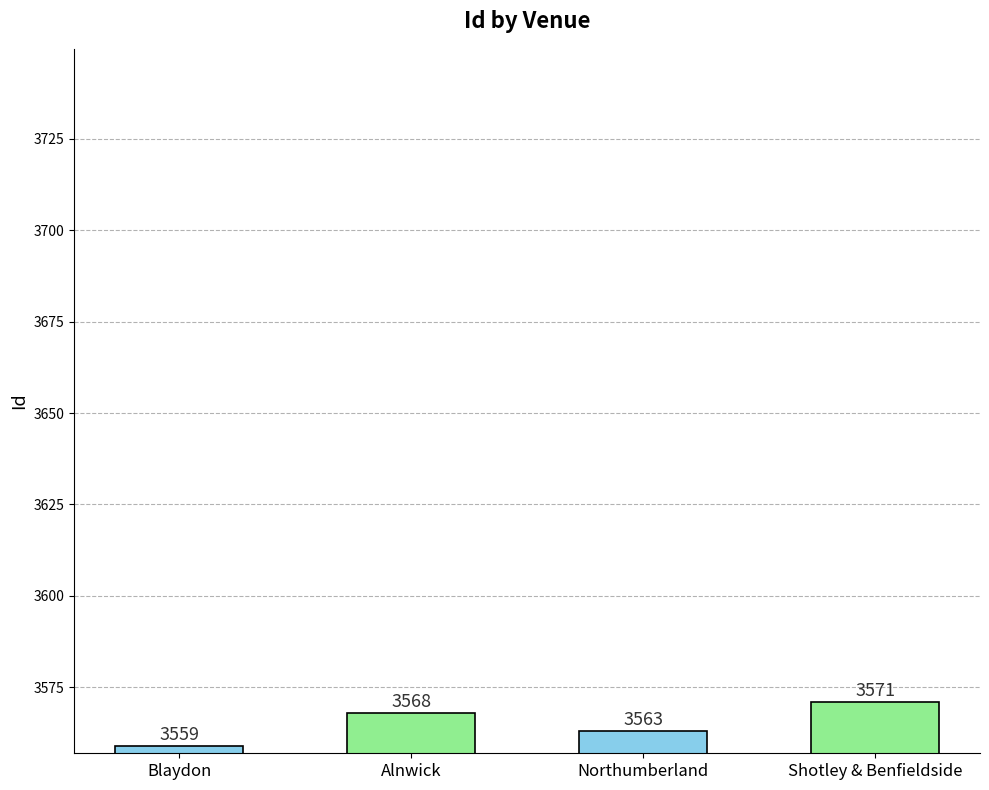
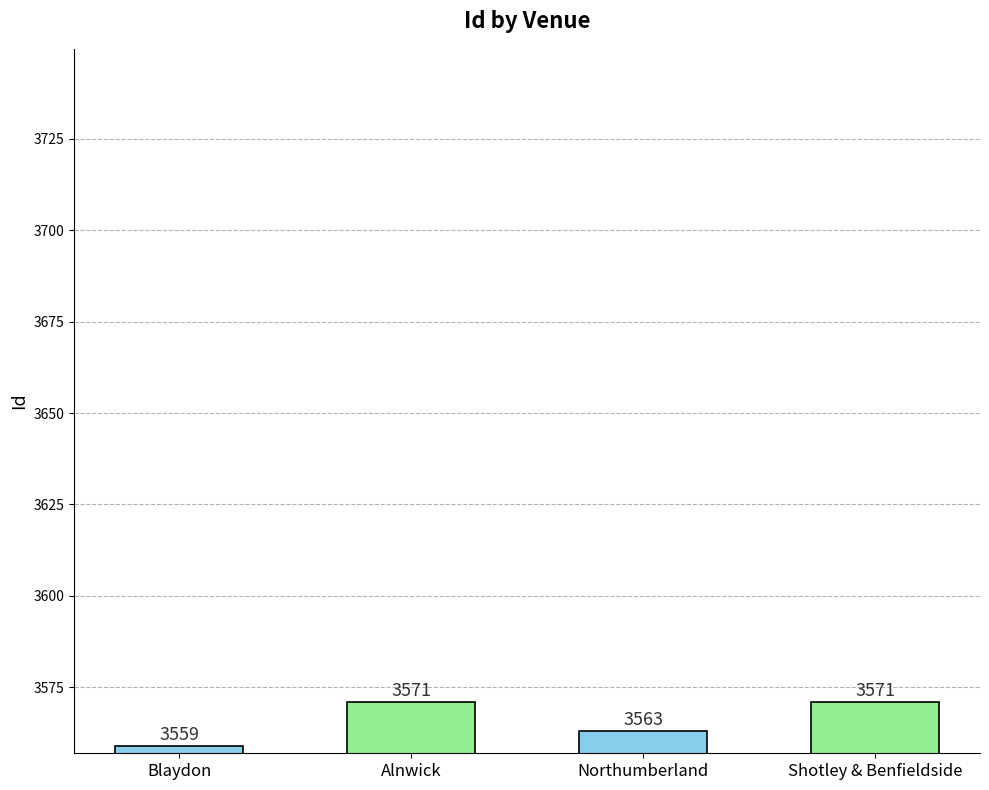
Alnwick: 3568 -> 3571
